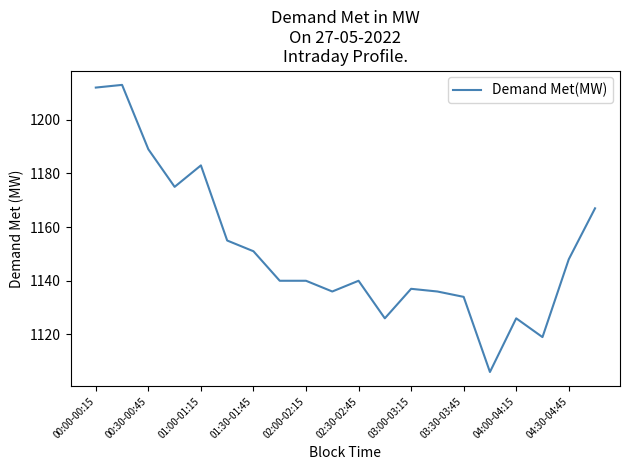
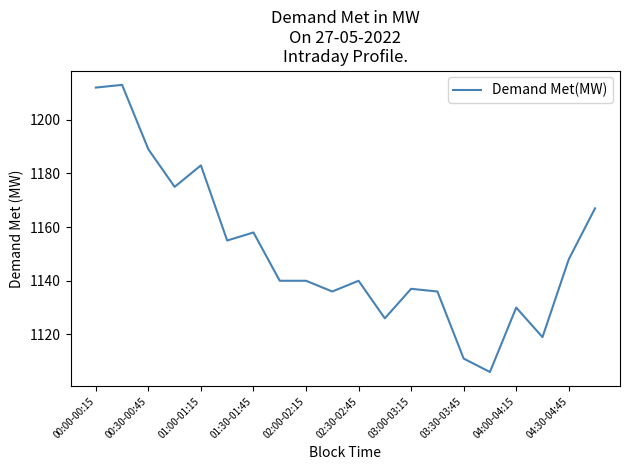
01:30-01:45: 1151 -> 1158
03:30-03:45: 1134 -> 1111
04:00-04:15: 1126 -> 1130
